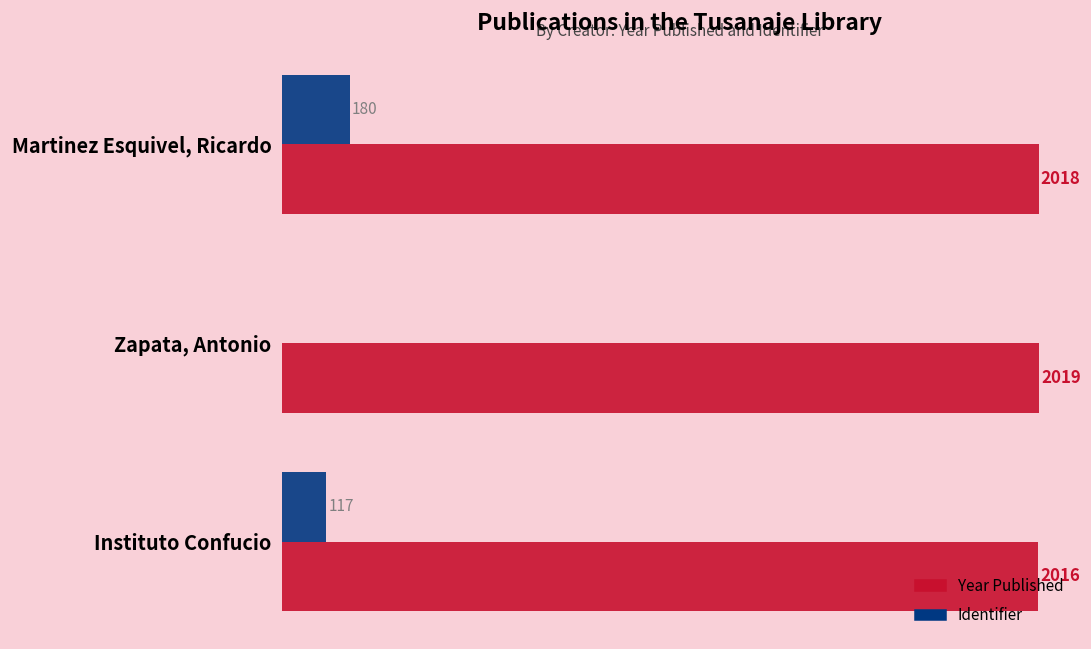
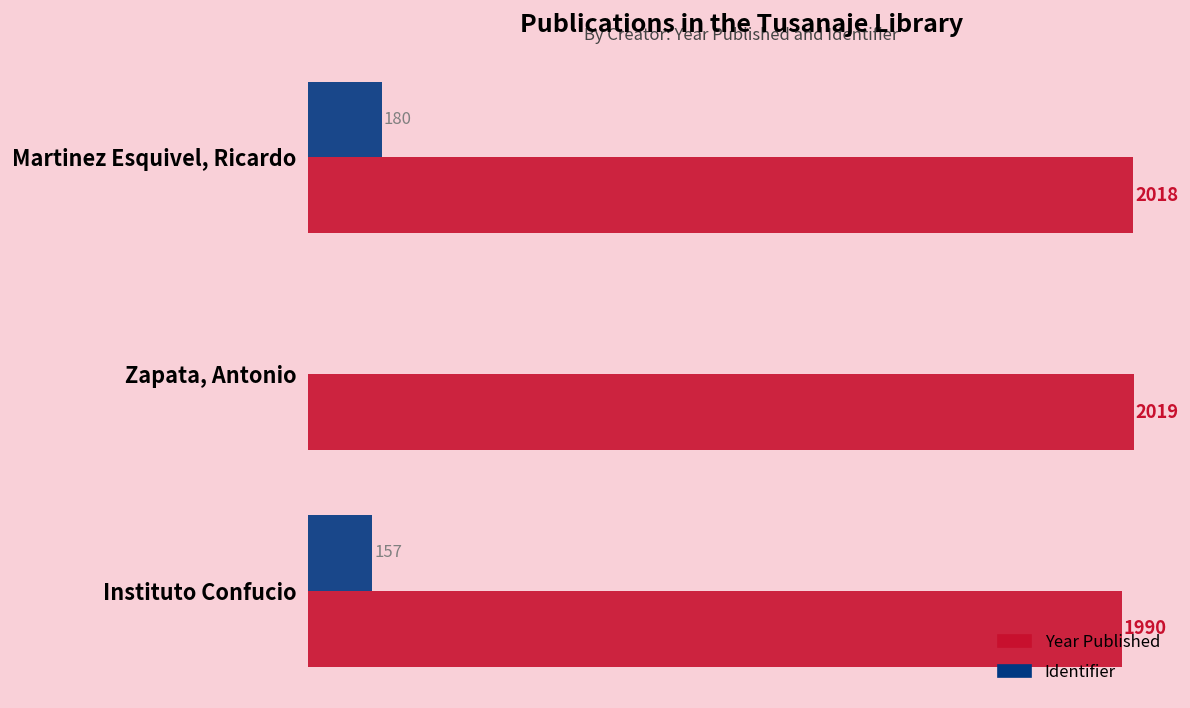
Identifier, Instituto Confucio: 117 -> 157
Year Published, Instituto Confucio: 2016 -> 1990
